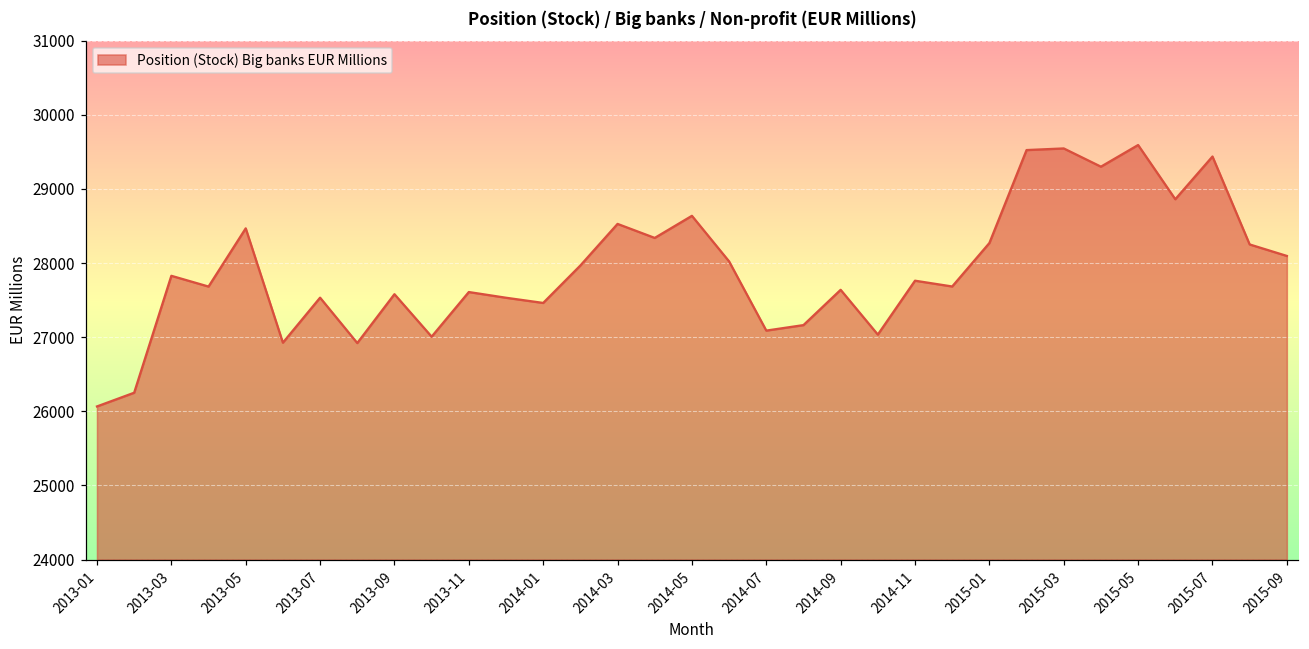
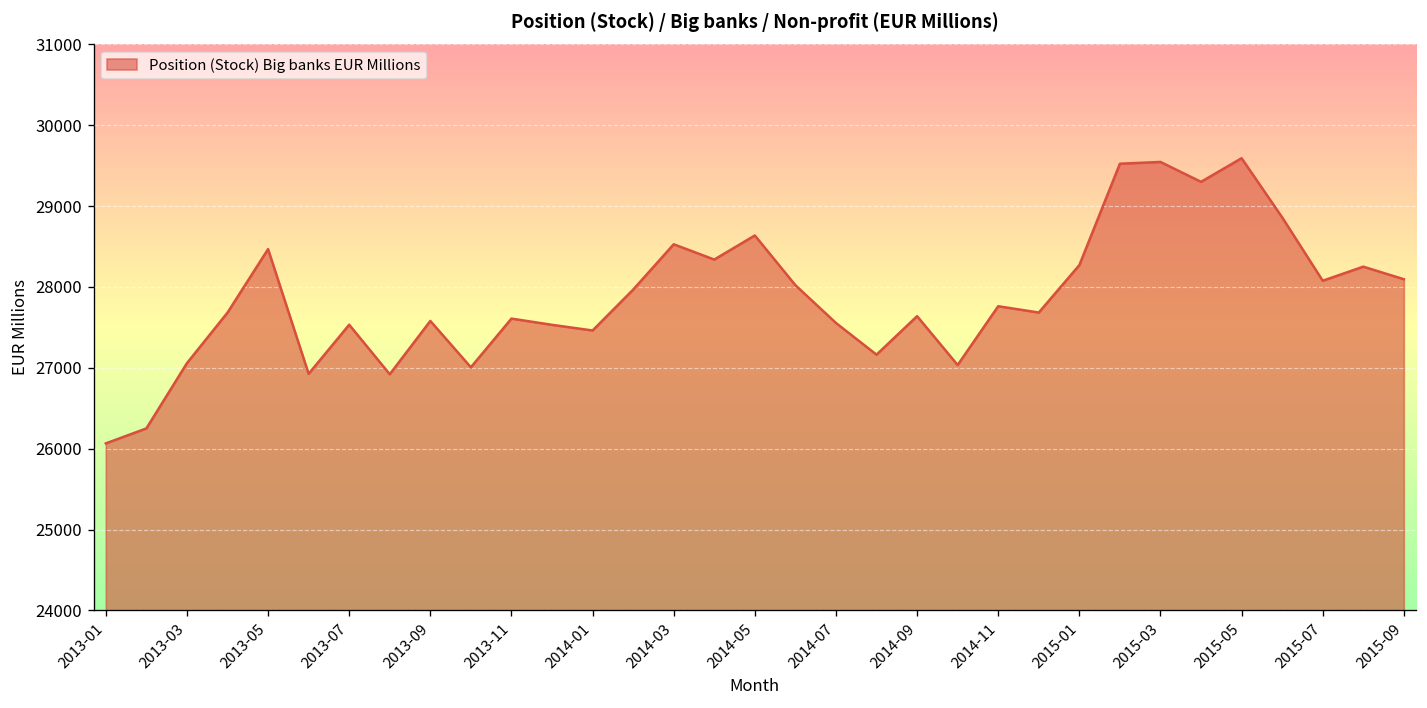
2013-03: 27800 -> 27100
2014-07: 27100 -> 27600
2015-07: 29400 -> 28100
